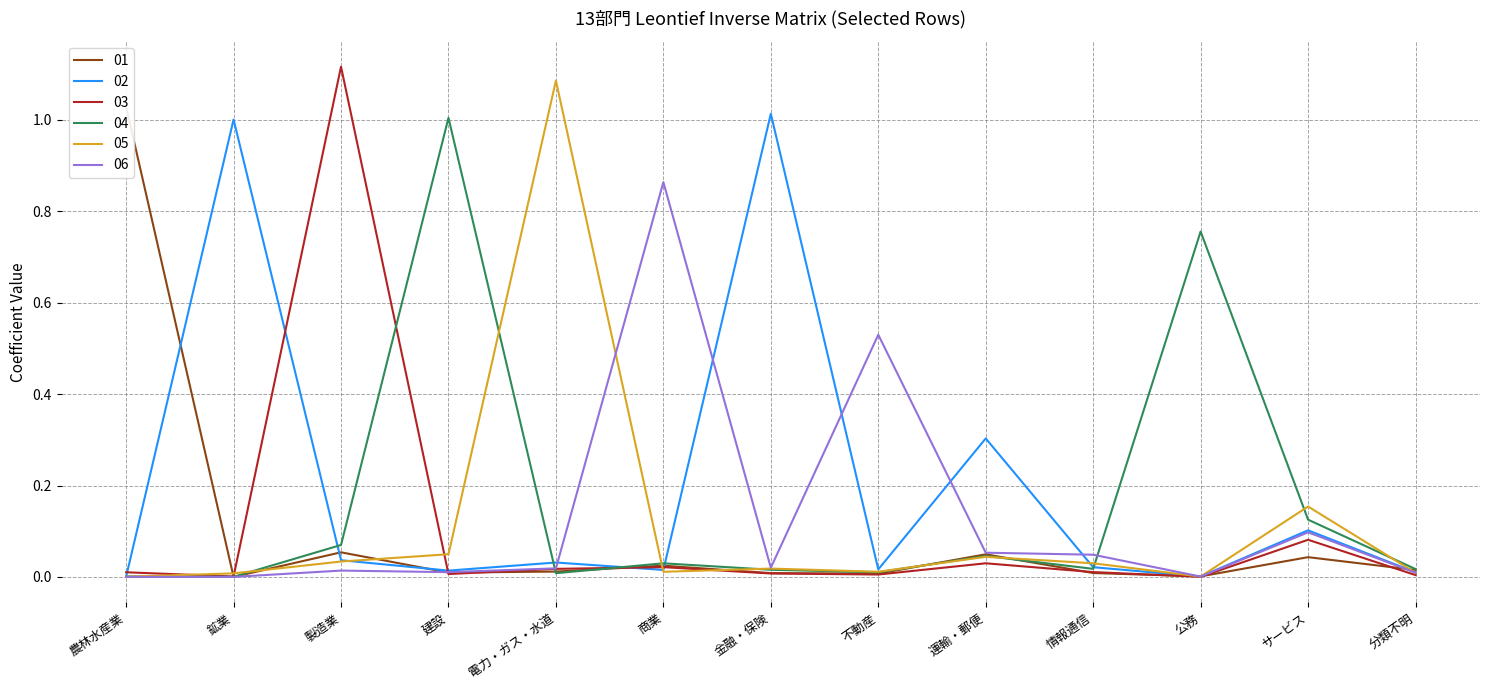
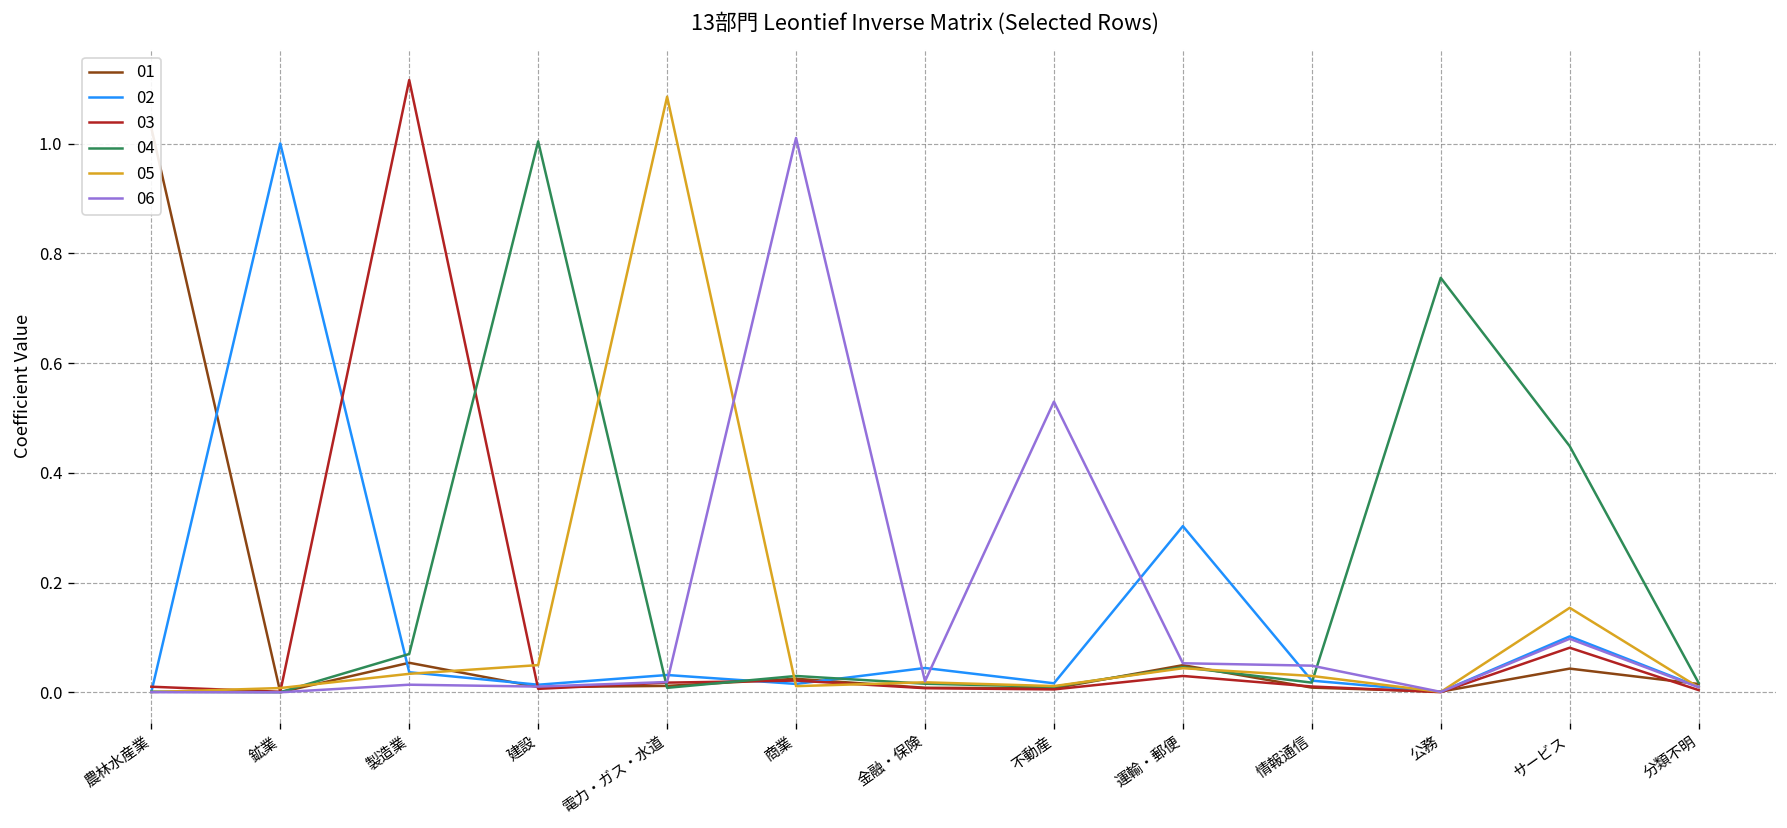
06, 商業: 0.86 -> 1.01
02, 金融・保険: 1.01 -> 0.04
04, サービス: 0.13 -> 0.45
